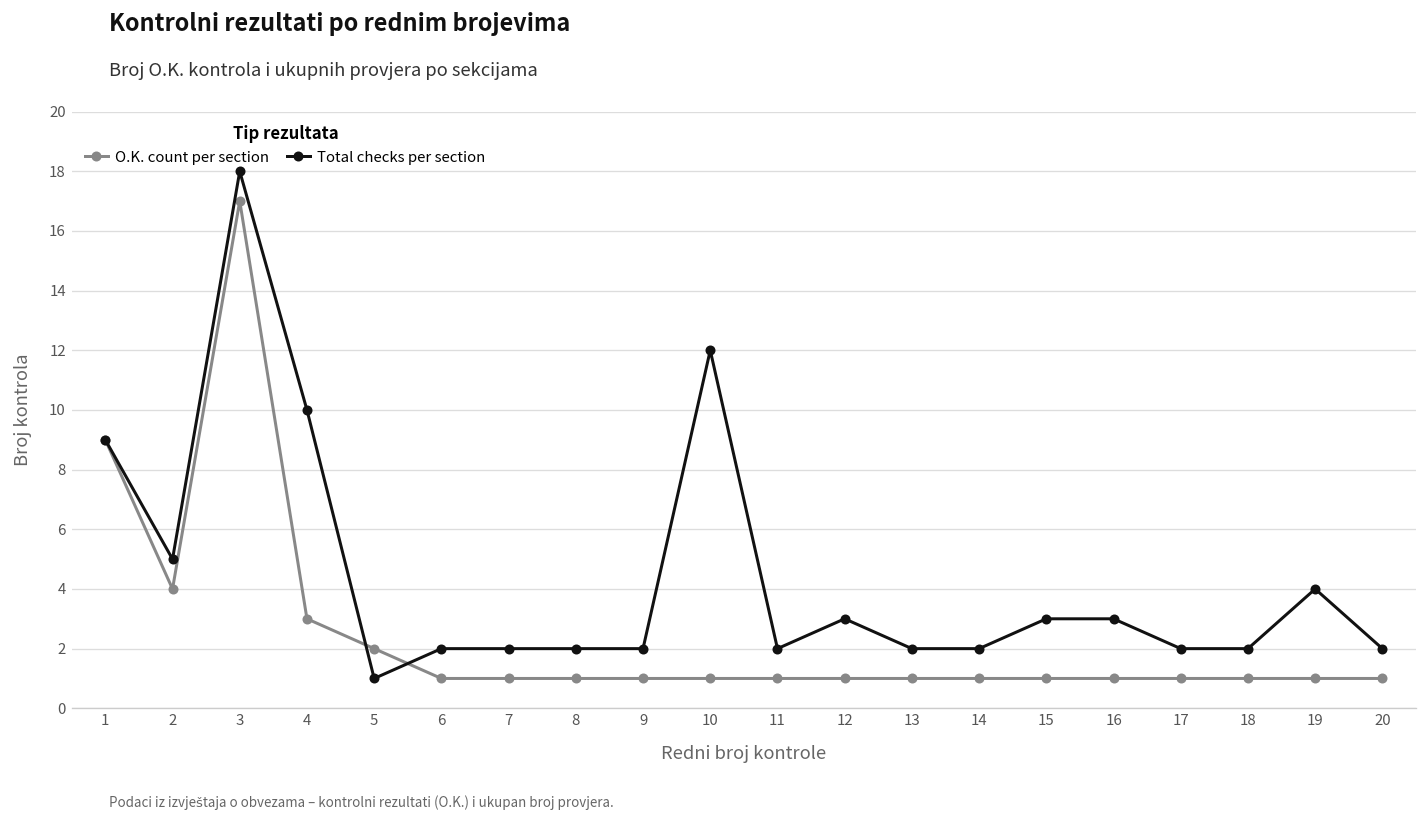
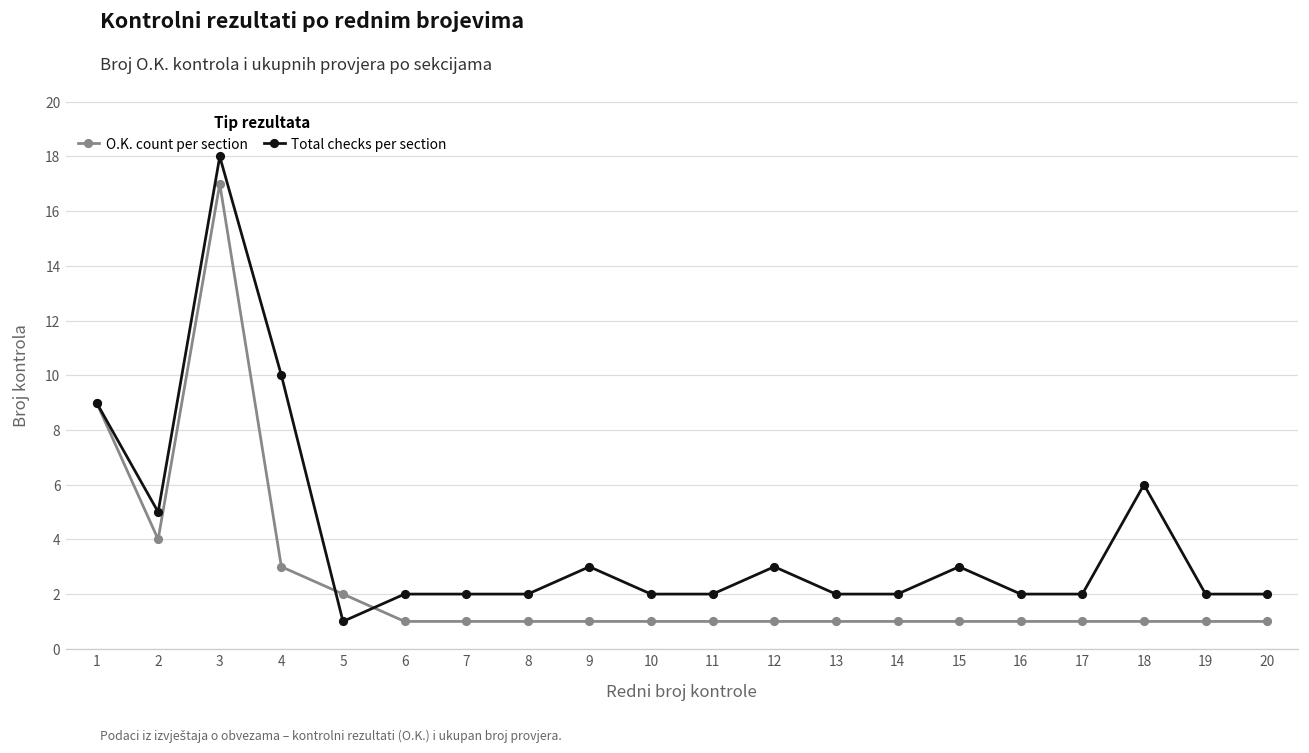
Total checks per section, 9: 2 -> 3
Total checks per section, 10: 12 -> 2
Total checks per section, 16: 3 -> 2
Total checks per section, 18: 2 -> 6
Total checks per section, 19: 4 -> 2
